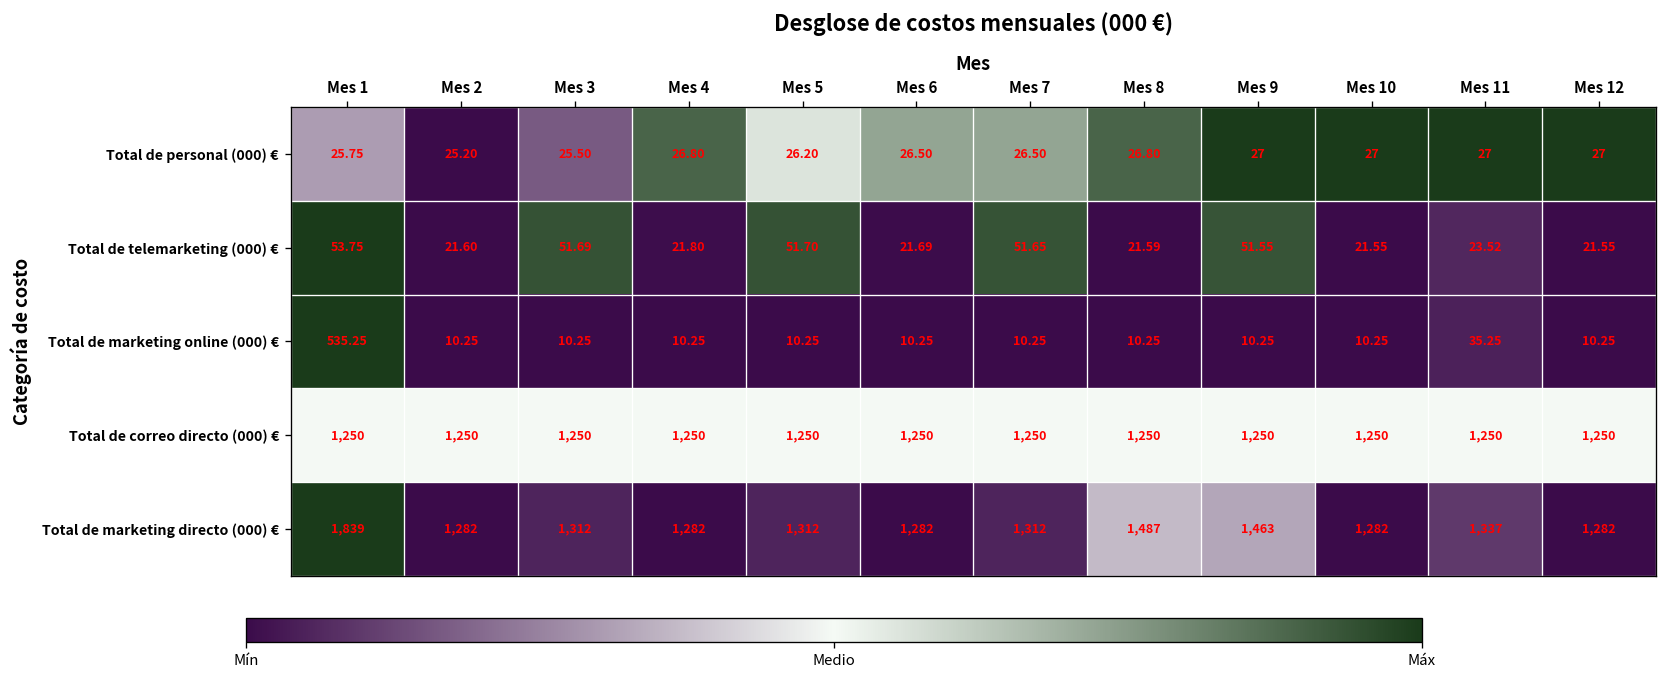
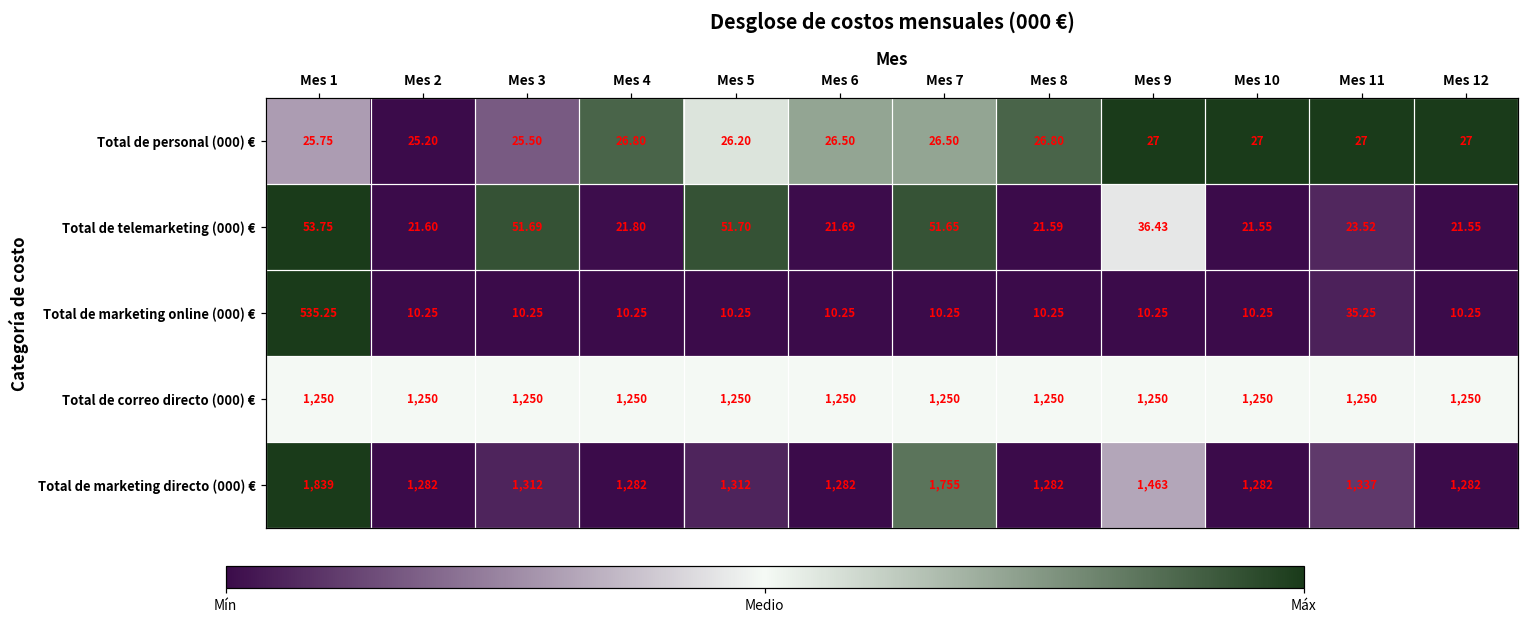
Total de telemarketing (000) €, Mes 9: 51.55 -> 36.43
Total de marketing directo (000) €, Mes 7: 1,312 -> 1,755
Total de marketing directo (000) €, Mes 8: 1,487 -> 1,282
